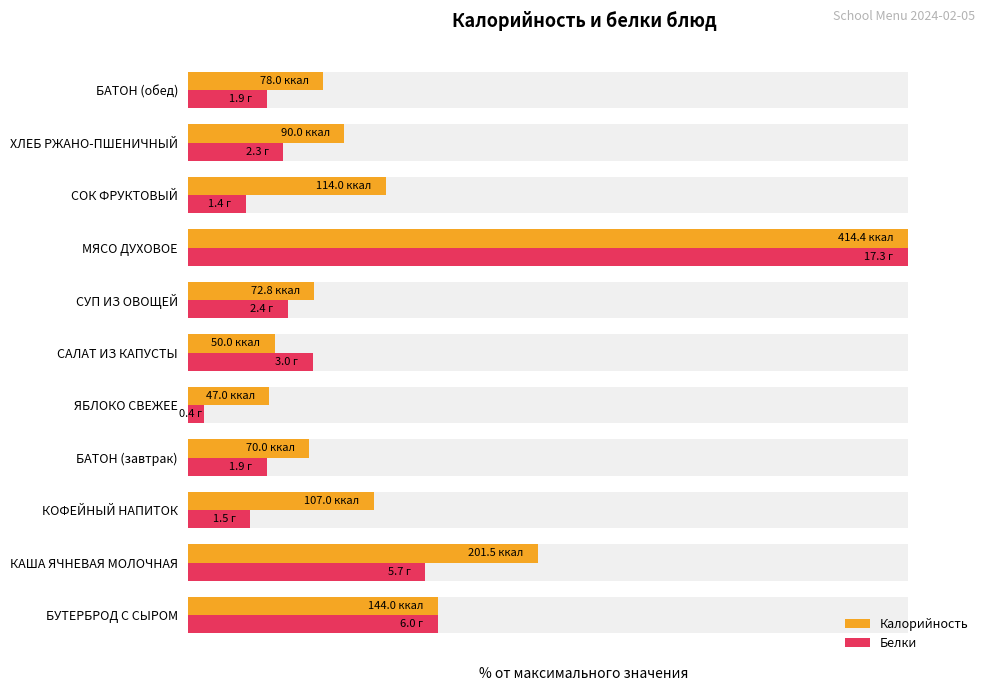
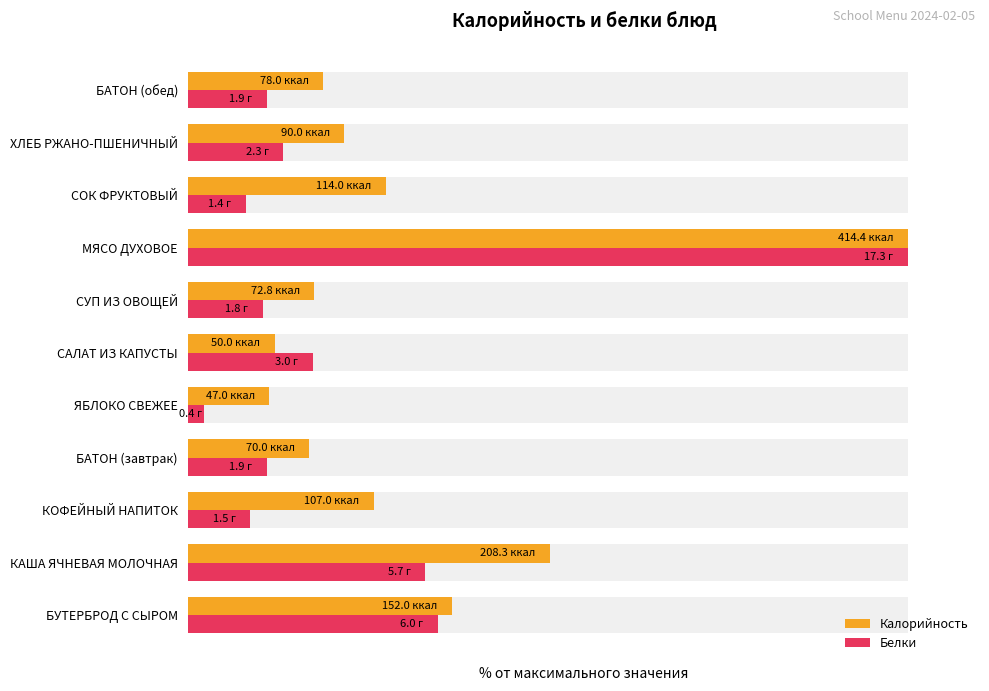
Белки, СУП ИЗ ОВОЩЕЙ: 2.4 -> 1.8
Калорийность, КАША ЯЧНЕВАЯ МОЛОЧНАЯ: 201.5 -> 208.3
Калорийность, БУТЕРБРОД С СЫРОМ: 144.0 -> 152.0
